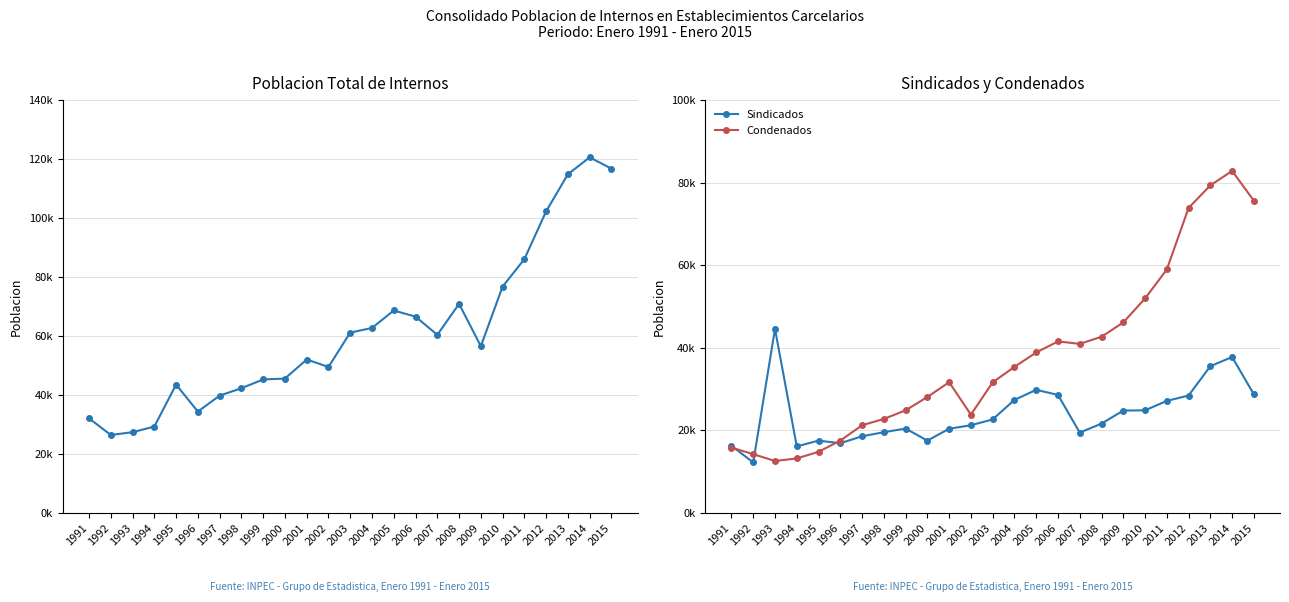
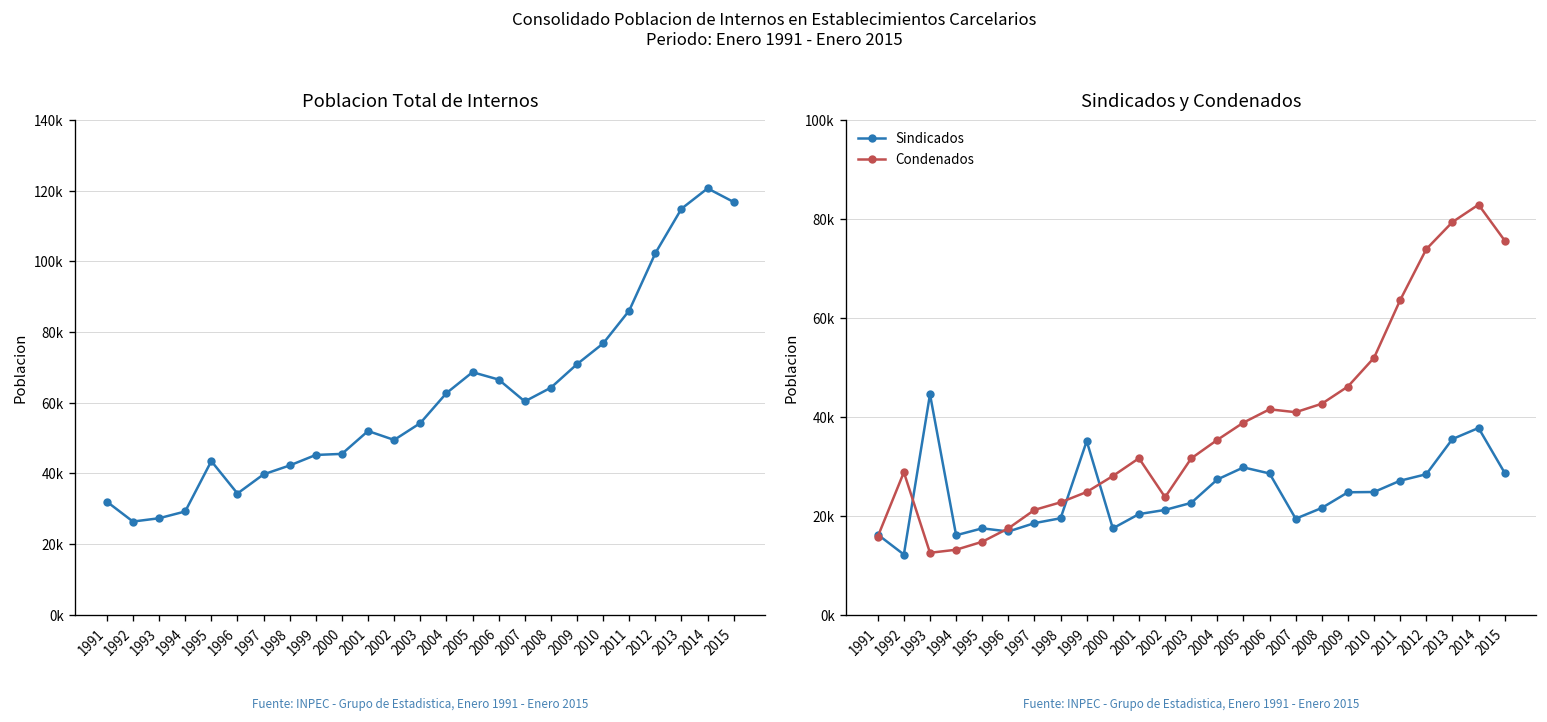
Poblacion Total de Internos, 2003: 61000 -> 54000
Poblacion Total de Internos, 2008: 71000 -> 64000
Poblacion Total de Internos, 2009: 57000 -> 71000
Sindicados y Condenados, Condenados, 1992: 14000 -> 29000
Sindicados y Condenados, Sindicados, 1999: 20000 -> 35000
Sindicados y Condenados, Condenados, 2011: 59000 -> 64000
